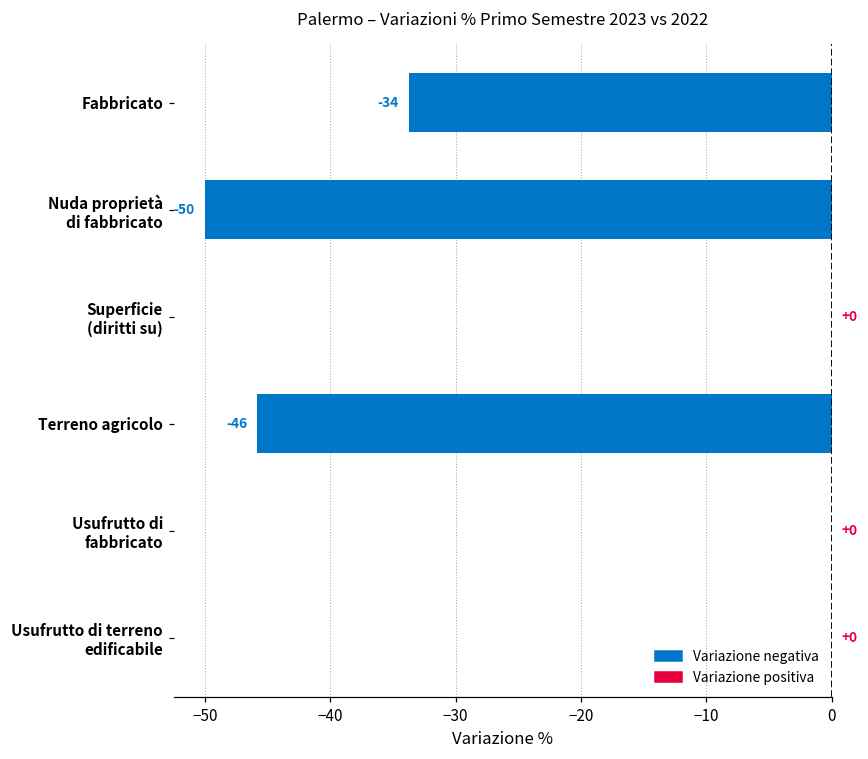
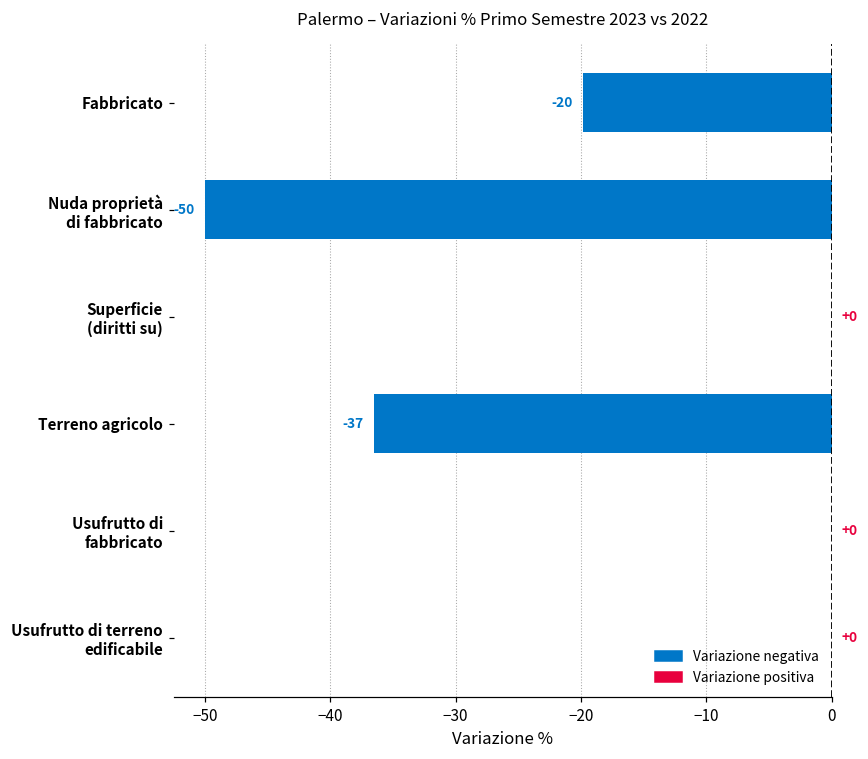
Fabbricato: -34 -> -20
Terreno agricolo: -46 -> -37
